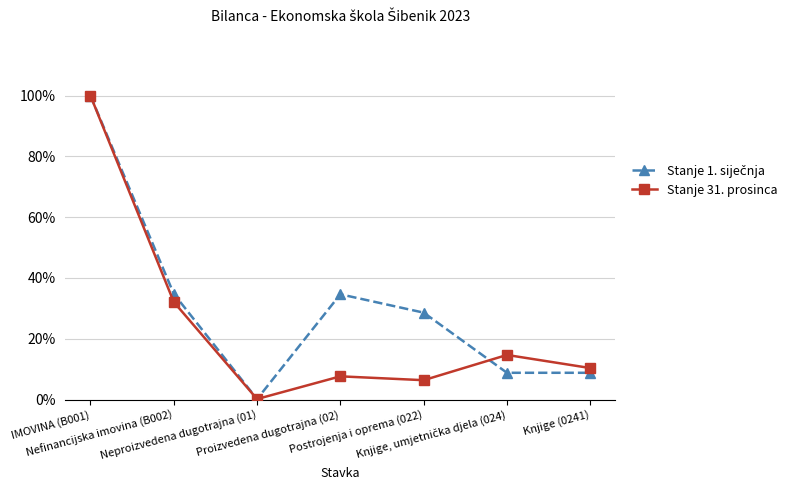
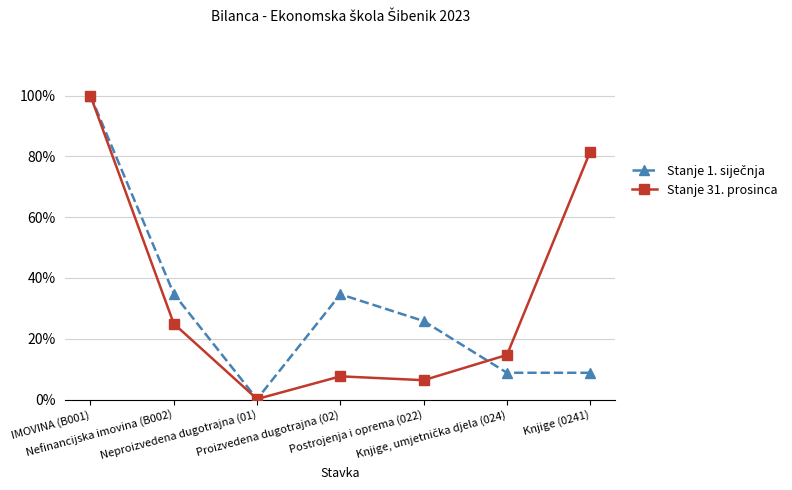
Stanje 31. prosinca, Nefinancijska imovina (B002): 32% -> 25%
Stanje 1. siječnja, Postrojenja i oprema (022): 29% -> 26%
Stanje 31. prosinca, Knjige (0241): 10% -> 82%
